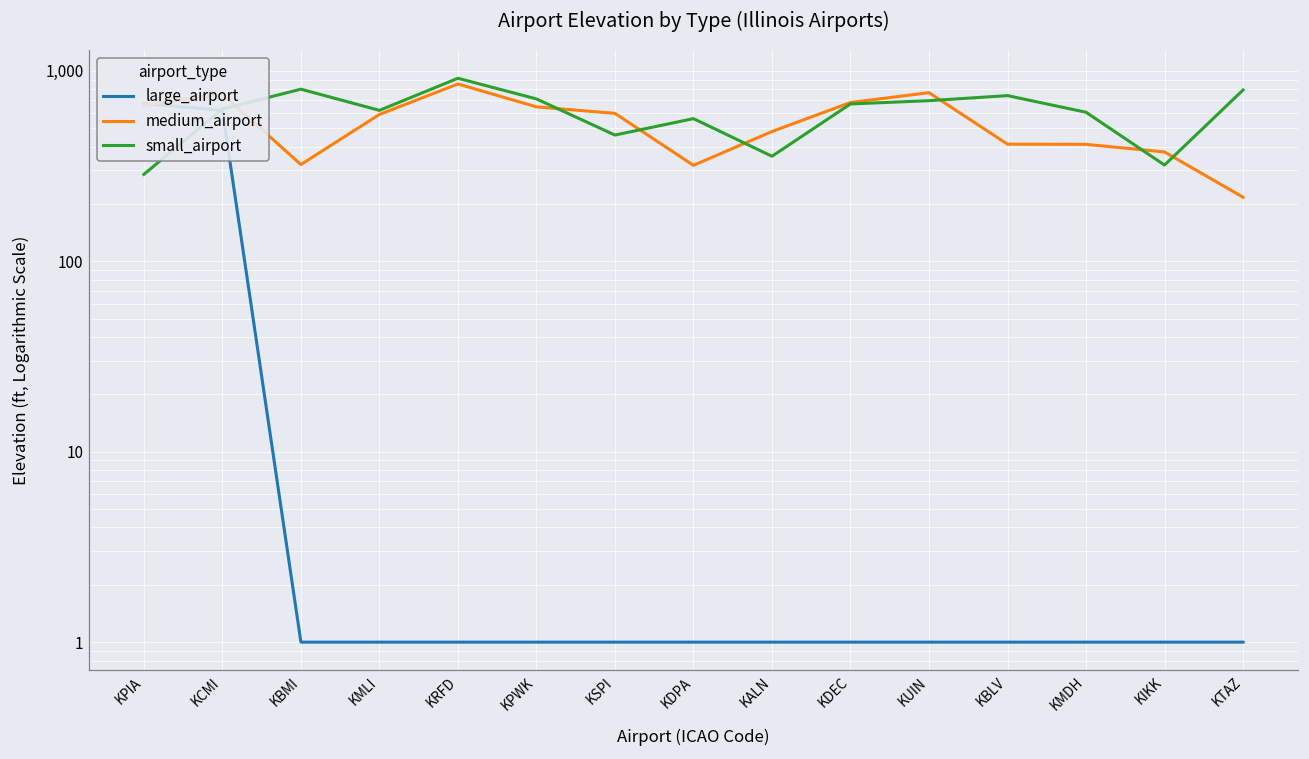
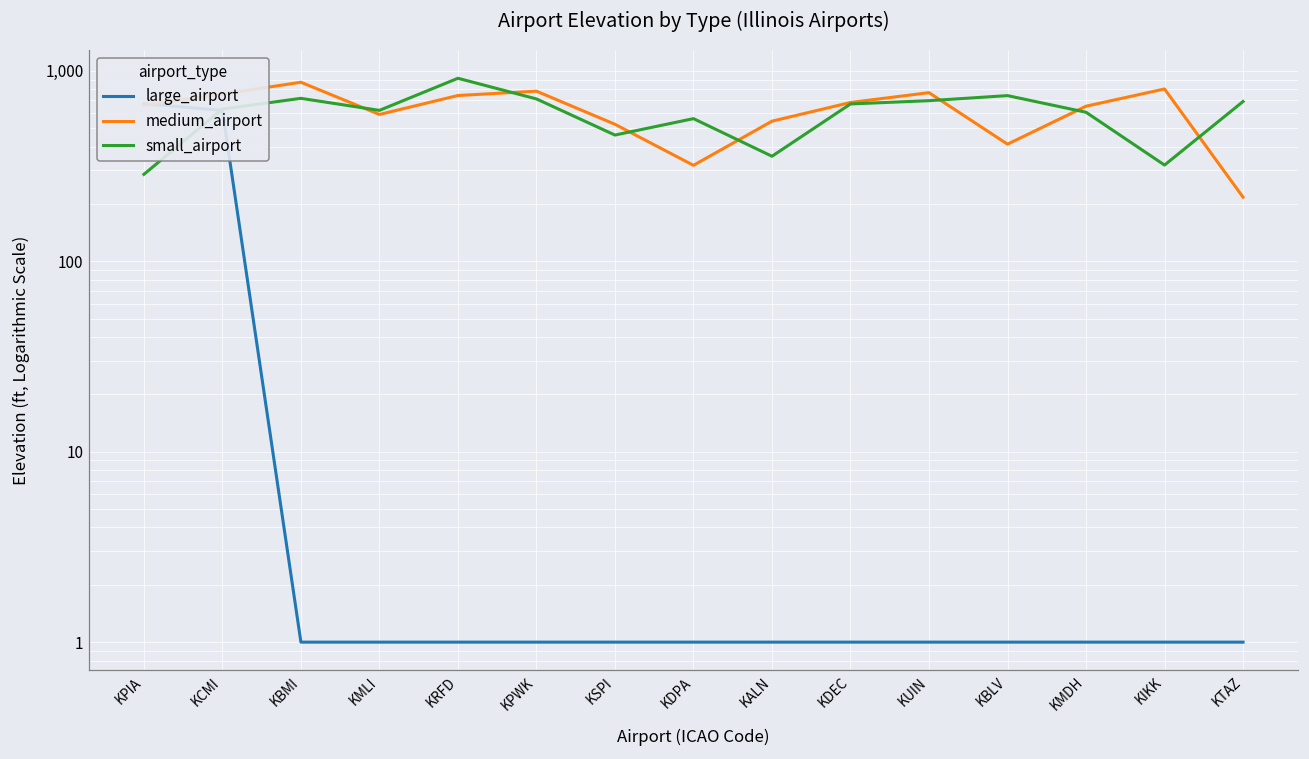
medium_airport, KBMI: 320 -> 900
small_airport, KBMI: 800 -> 720
medium_airport, KRFD: 900 -> 740
medium_airport, KPWK: 650 -> 800
medium_airport, KSPI: 600 -> 520
medium_airport, KALN: 480 -> 540
medium_airport, KMDH: 410 -> 650
medium_airport, KIKK: 380 -> 800
small_airport, KTAZ: 800 -> 690
